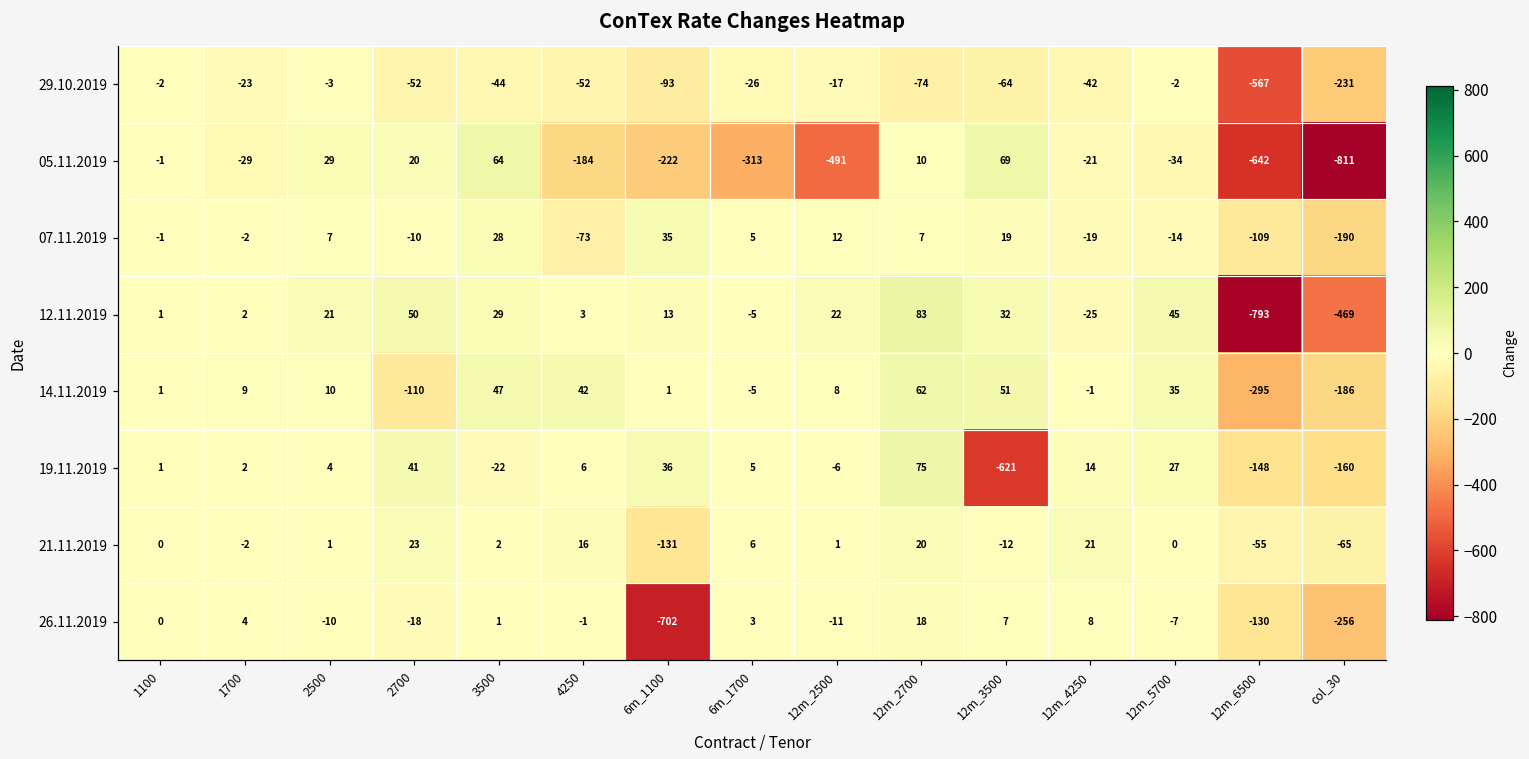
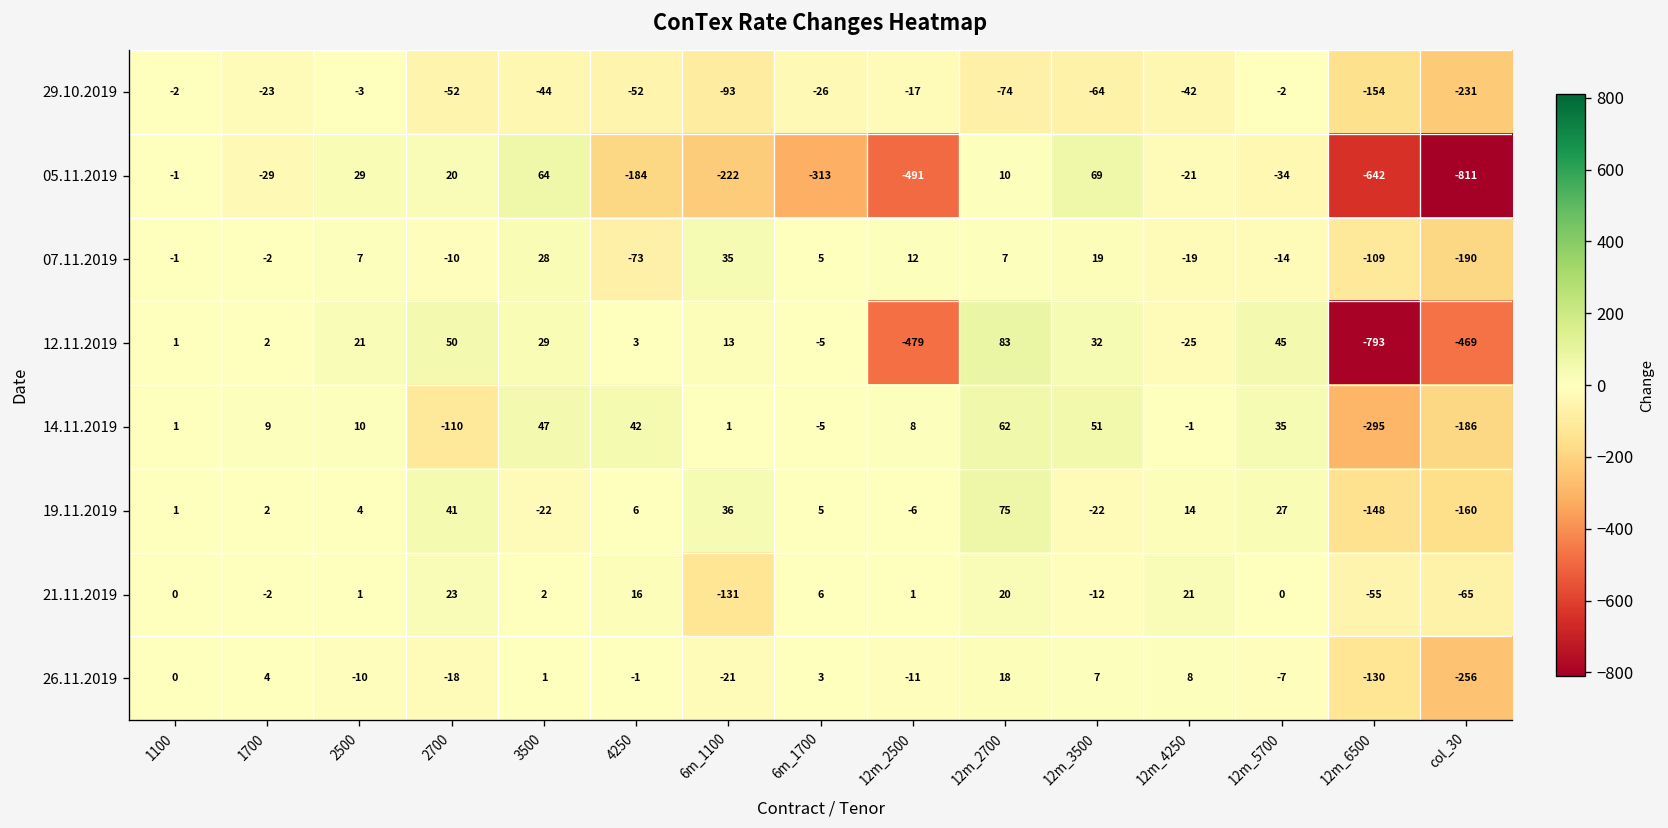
29.10.2019, 12m_6500: -567 -> -154
12.11.2019, 12m_2500: 22 -> -479
19.11.2019, 12m_3500: -621 -> -22
26.11.2019, 6m_1100: -702 -> -21
